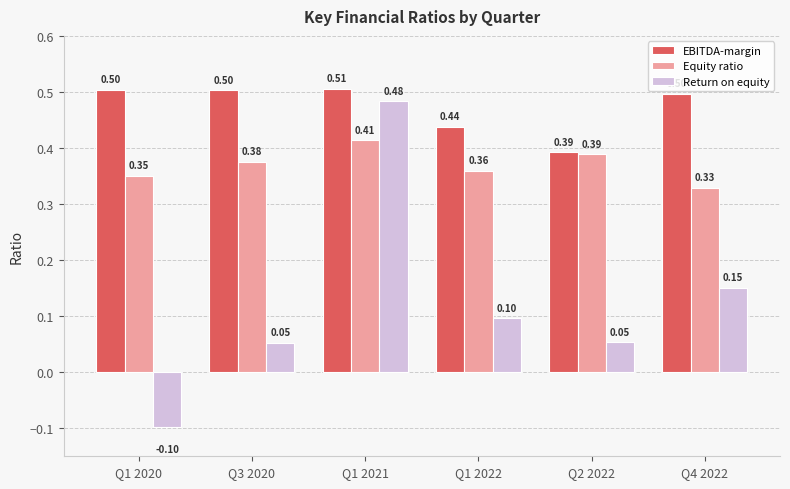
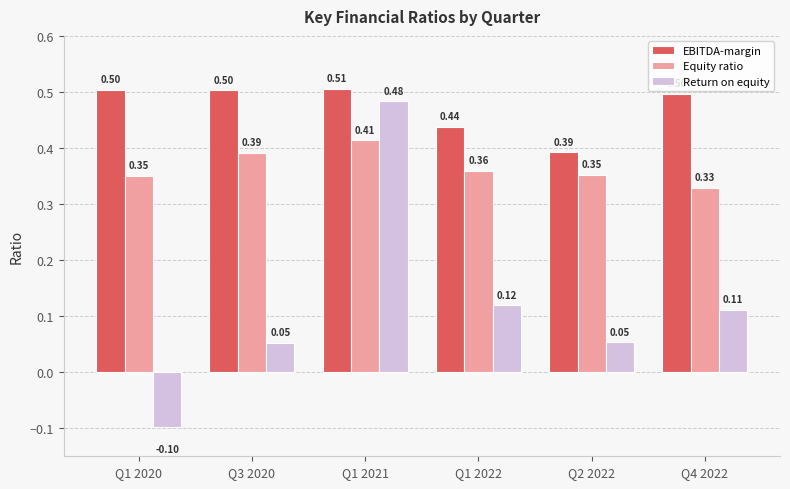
Equity ratio, Q3 2020: 0.38 -> 0.39
Return on equity, Q1 2022: 0.10 -> 0.12
Equity ratio, Q2 2022: 0.39 -> 0.35
Return on equity, Q4 2022: 0.15 -> 0.11
